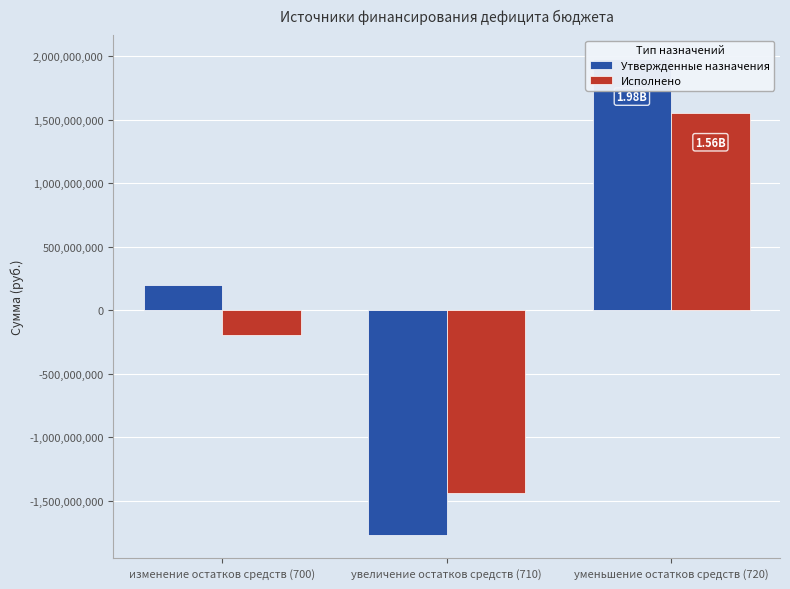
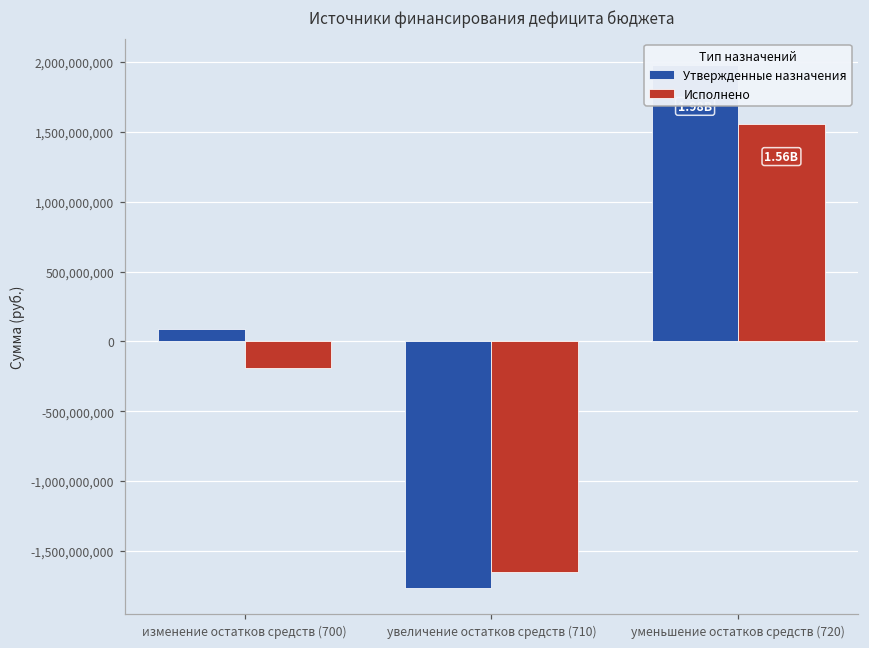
Утвержденные назначения, изменение остатков средств (700): 200,000,000 -> 90,000,000
Исполнено, увеличение остатков средств (710): -1,440,000,000 -> -1,660,000,000
